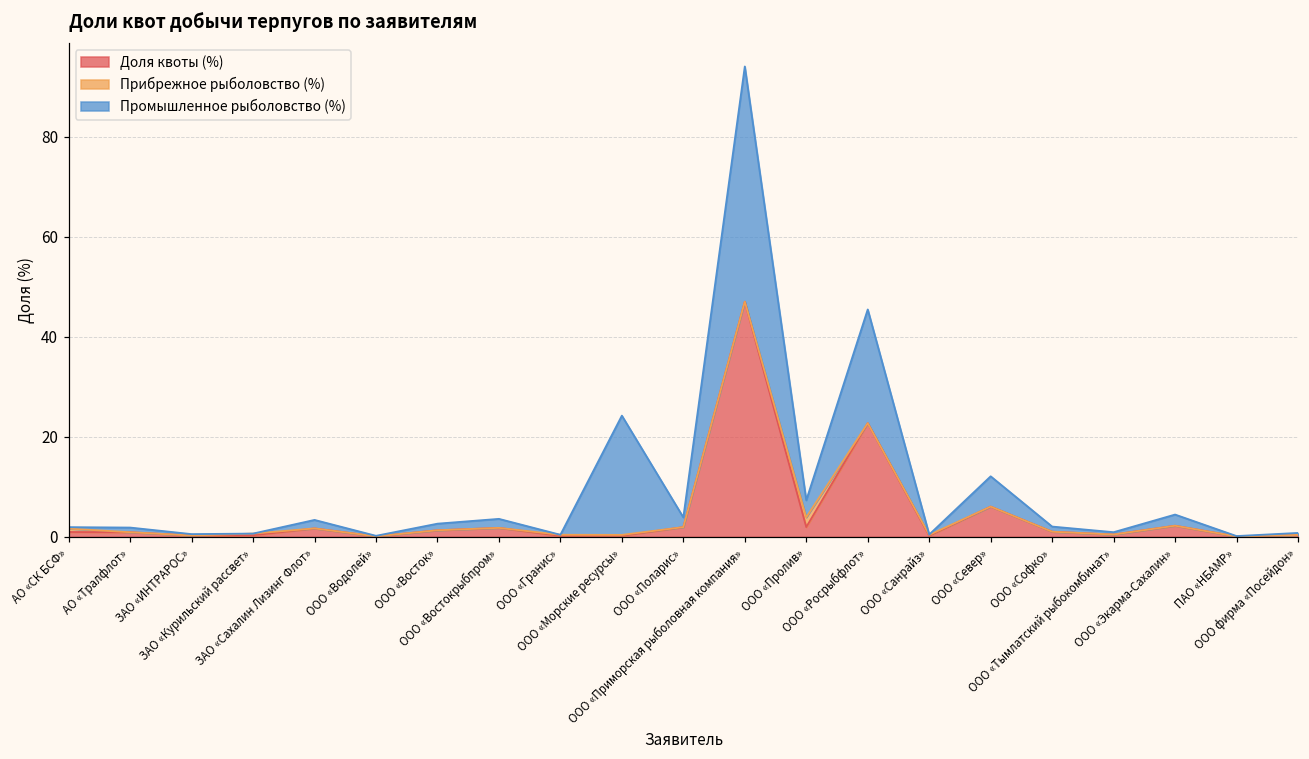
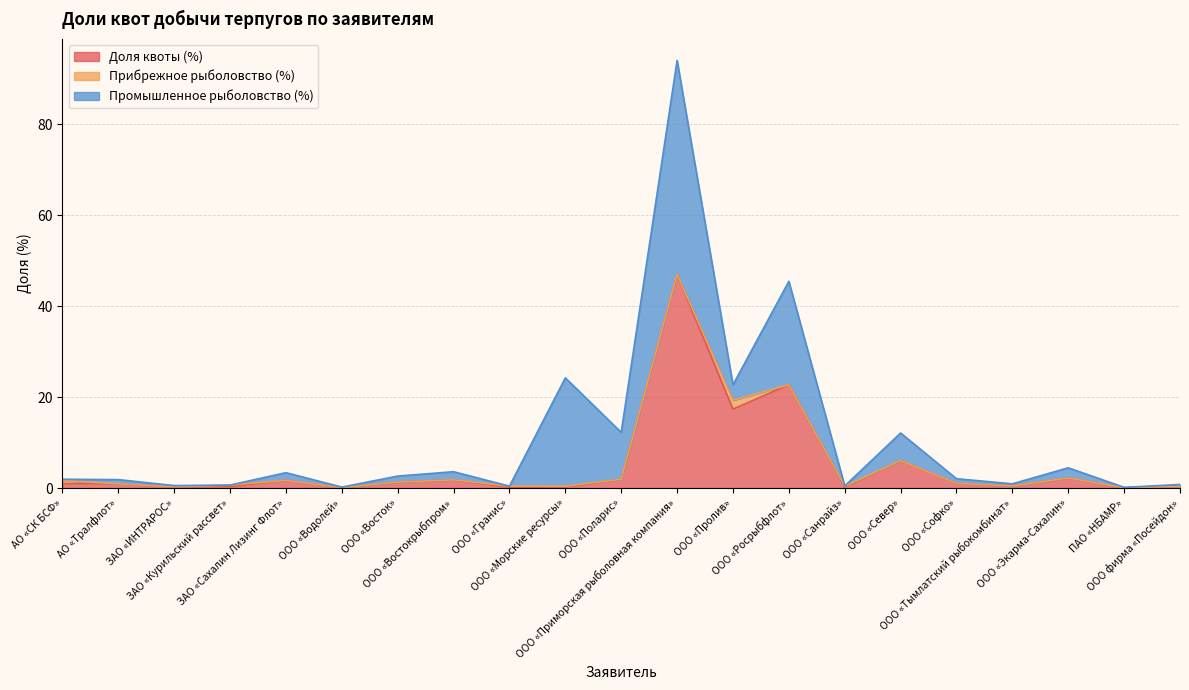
Промышленное рыболовство (%), ООО «Поларис»: 2 -> 10
Доля квоты (%), ООО «Пролив»: 2 -> 17
